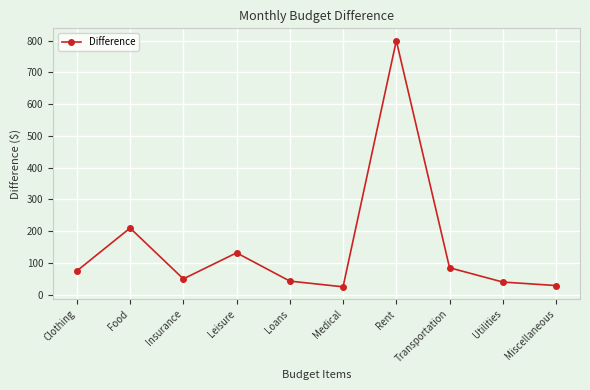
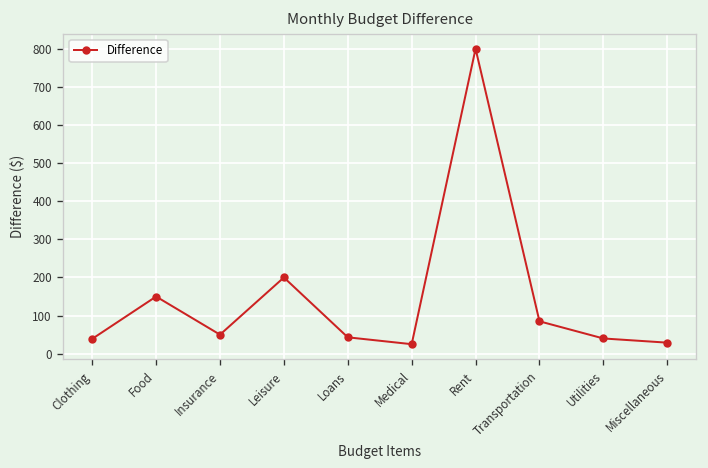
Clothing: 80 -> 40
Food: 210 -> 150
Leisure: 130 -> 200
